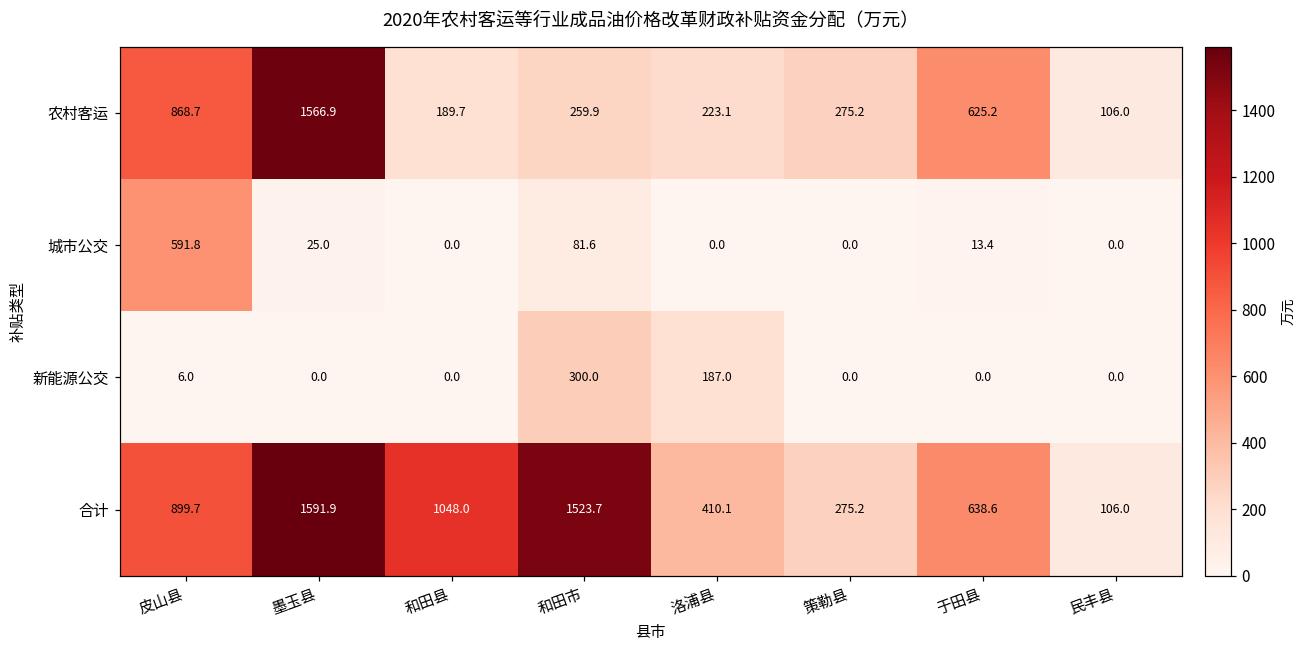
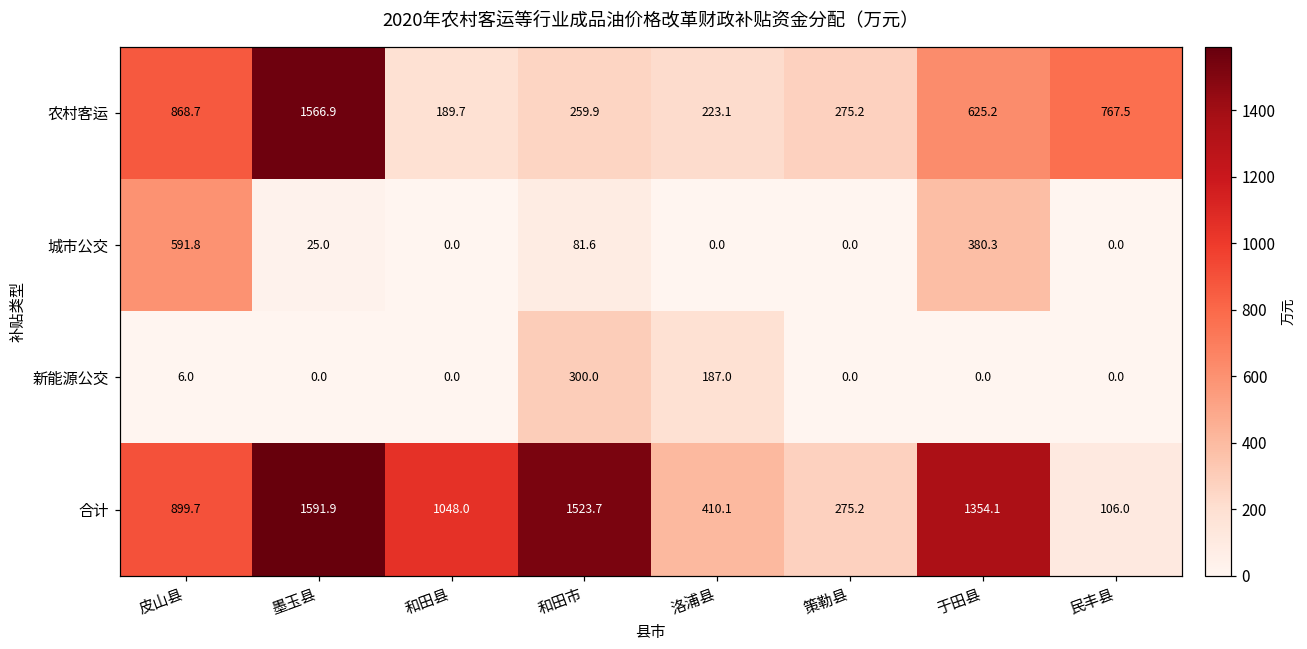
农村客运, 民丰县: 106.0 -> 767.5
城市公交, 于田县: 13.4 -> 380.3
合计, 于田县: 638.6 -> 1354.1
